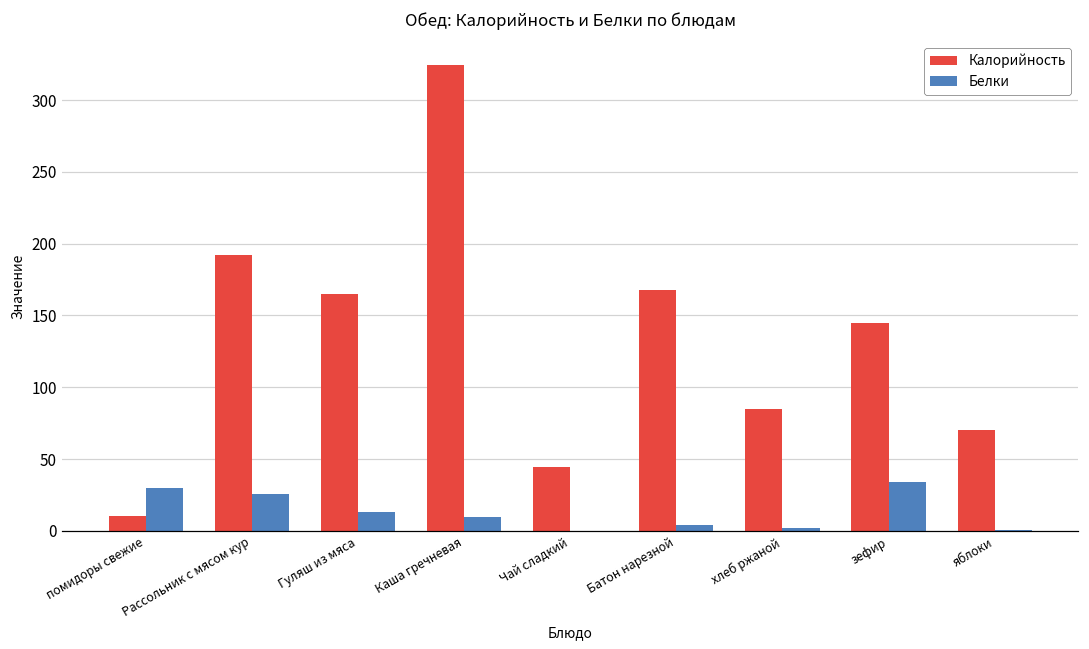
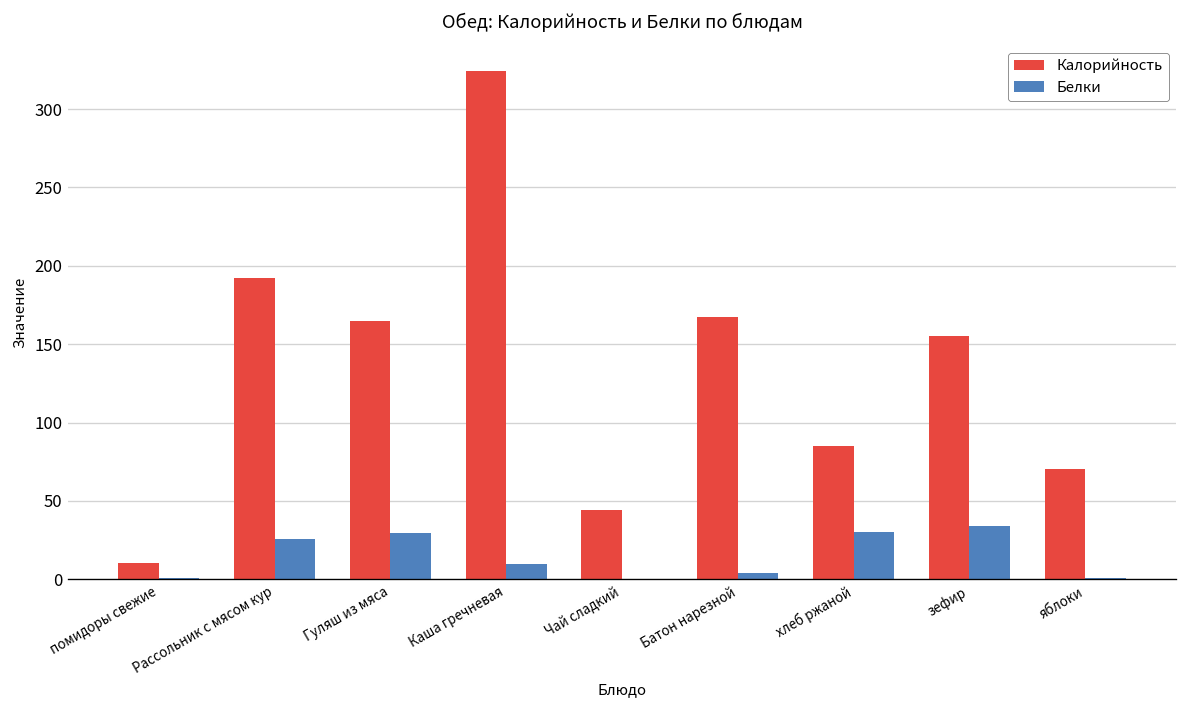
Белки, помидоры свежие: 30 -> 1
Белки, Гуляш из мяса: 13 -> 30
Белки, хлеб ржаной: 2 -> 30
Калорийность, зефир: 145 -> 155
